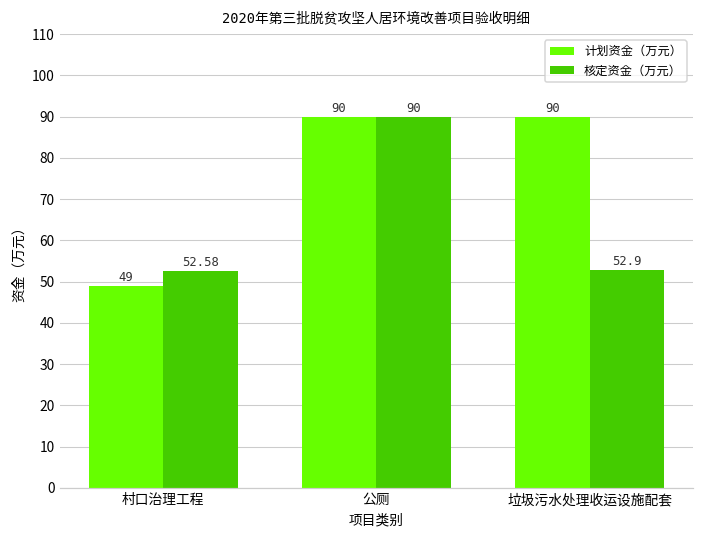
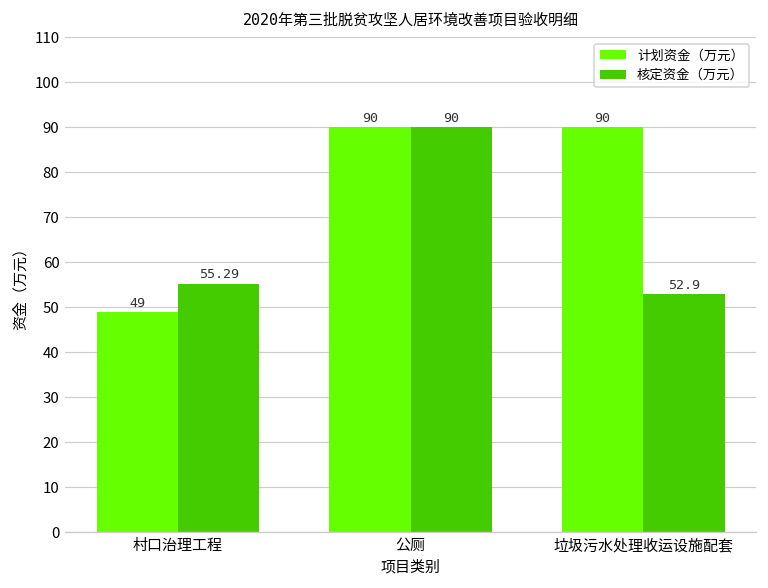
核定资金（万元）, 村口治理工程: 52.58 -> 55.29
